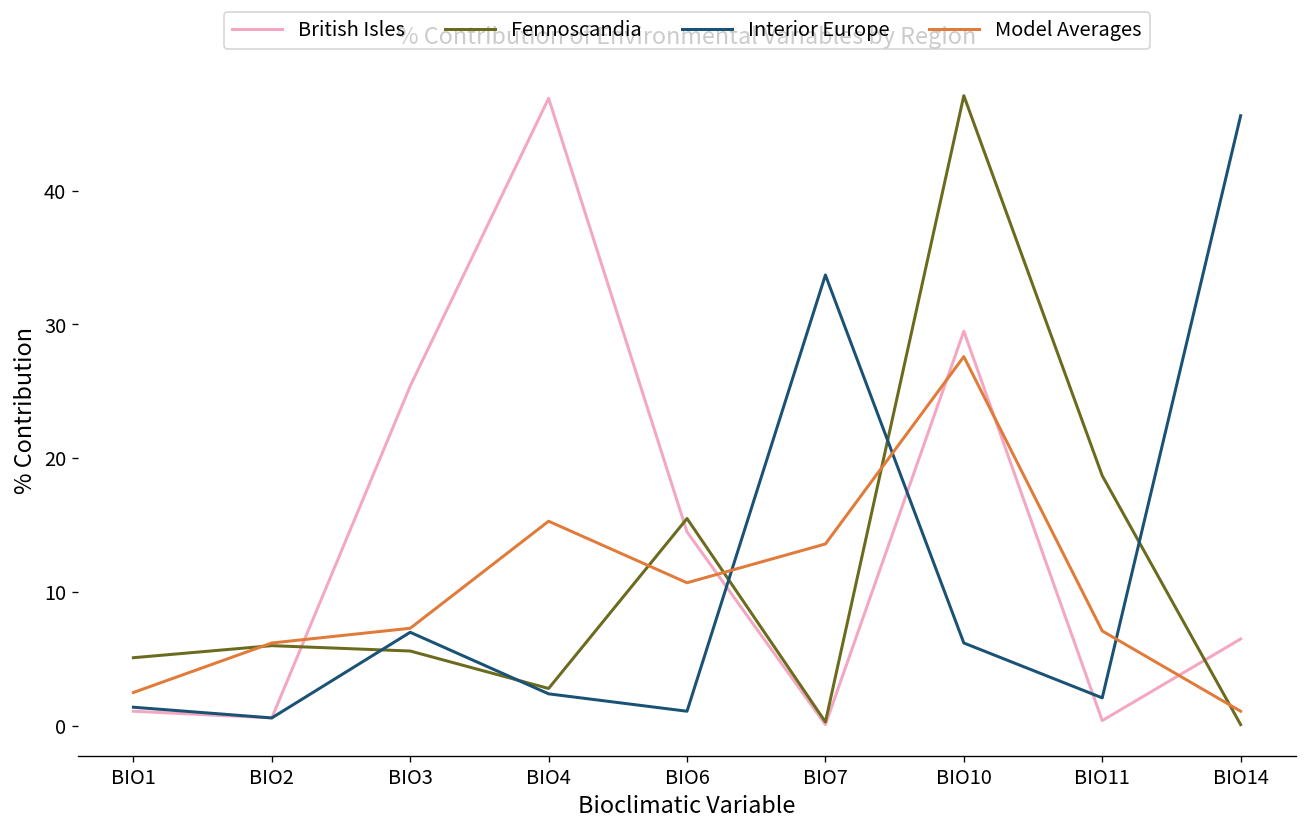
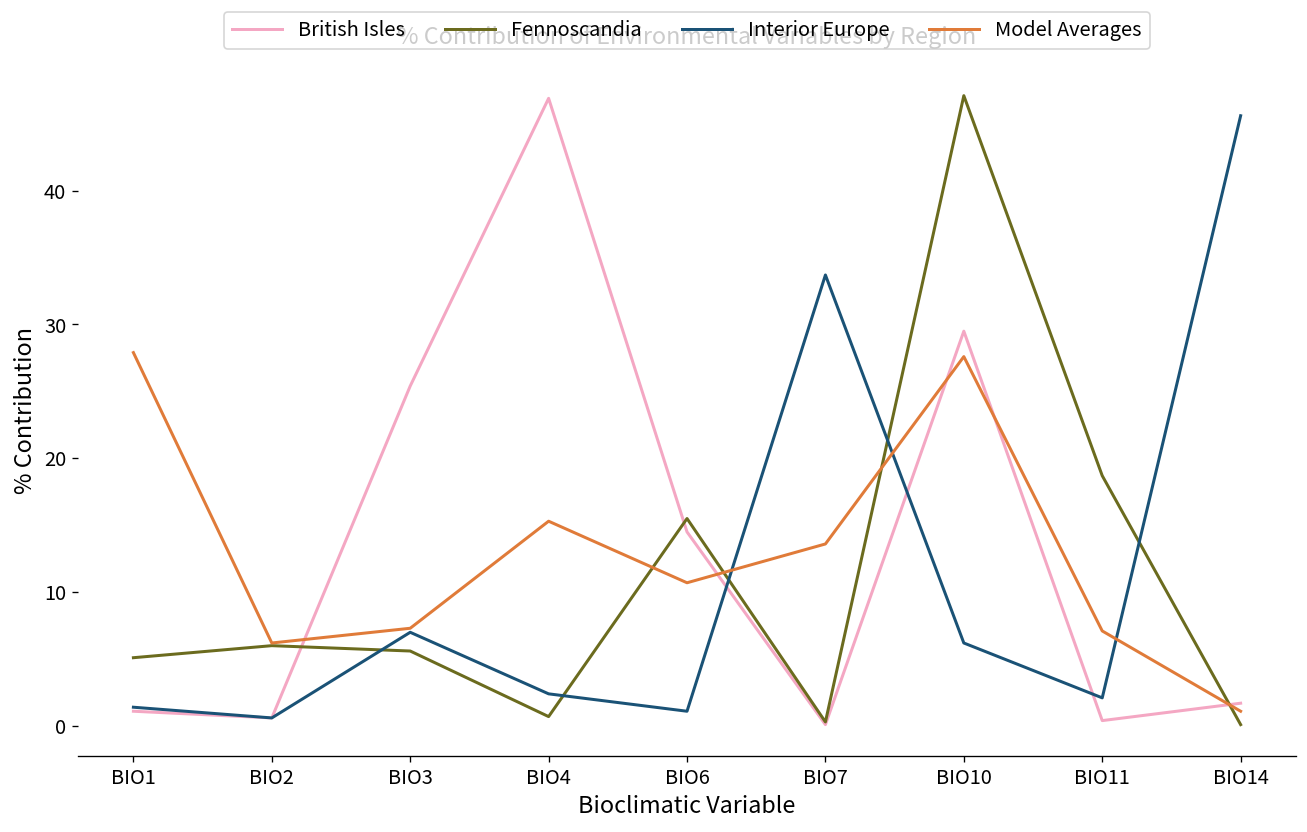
Model Averages, BIO1: 2.5 -> 27.9
Fennoscandia, BIO4: 2.8 -> 0.7
British Isles, BIO14: 6.5 -> 1.7
